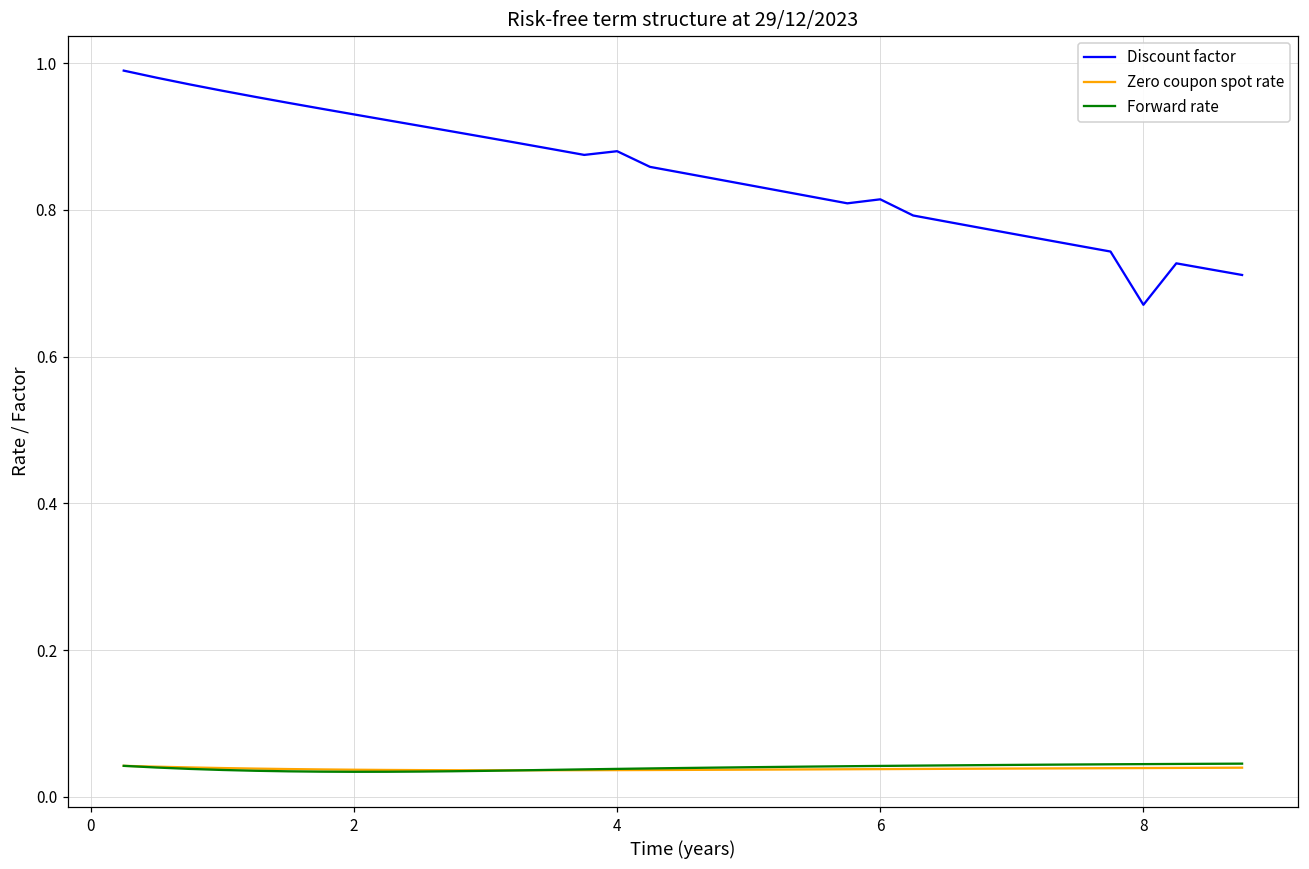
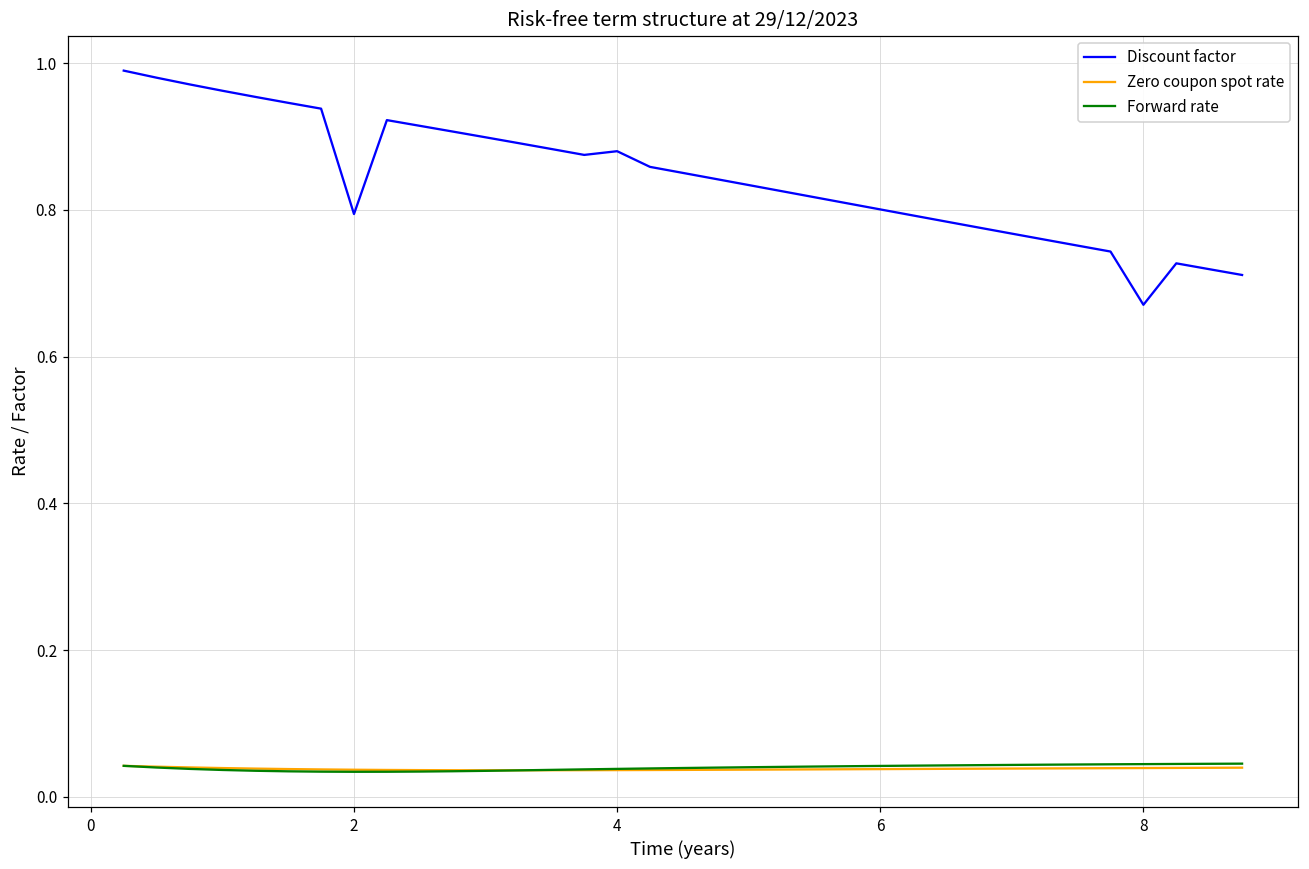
Discount factor, 2: 0.93 -> 0.79
Discount factor, 6: 0.81 -> 0.80
